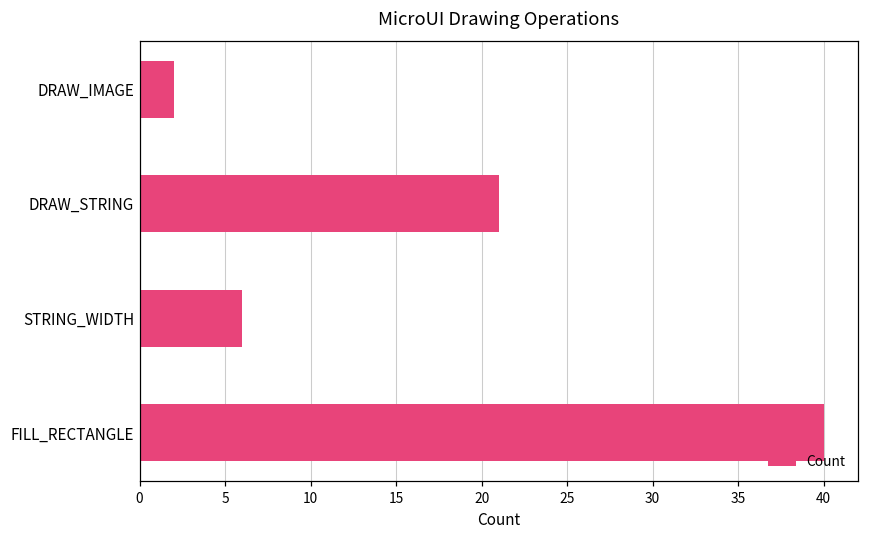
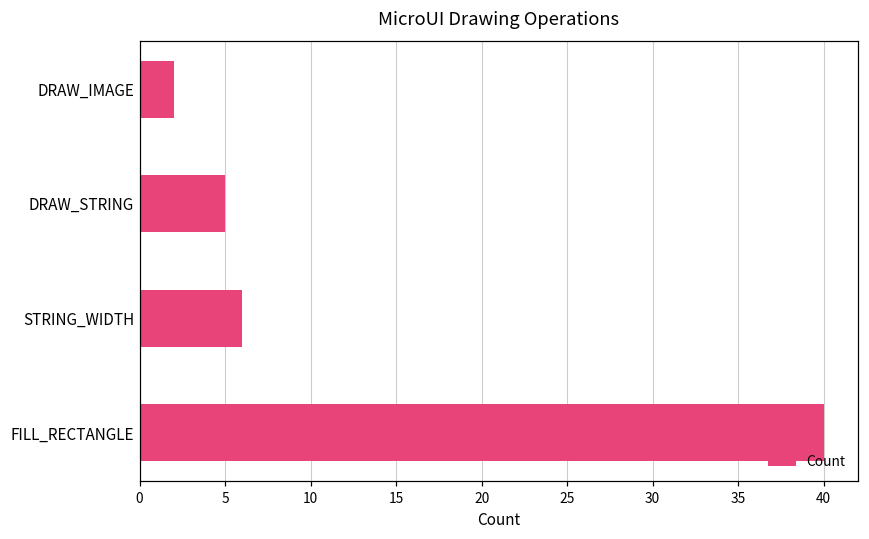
DRAW_STRING: 21 -> 5
